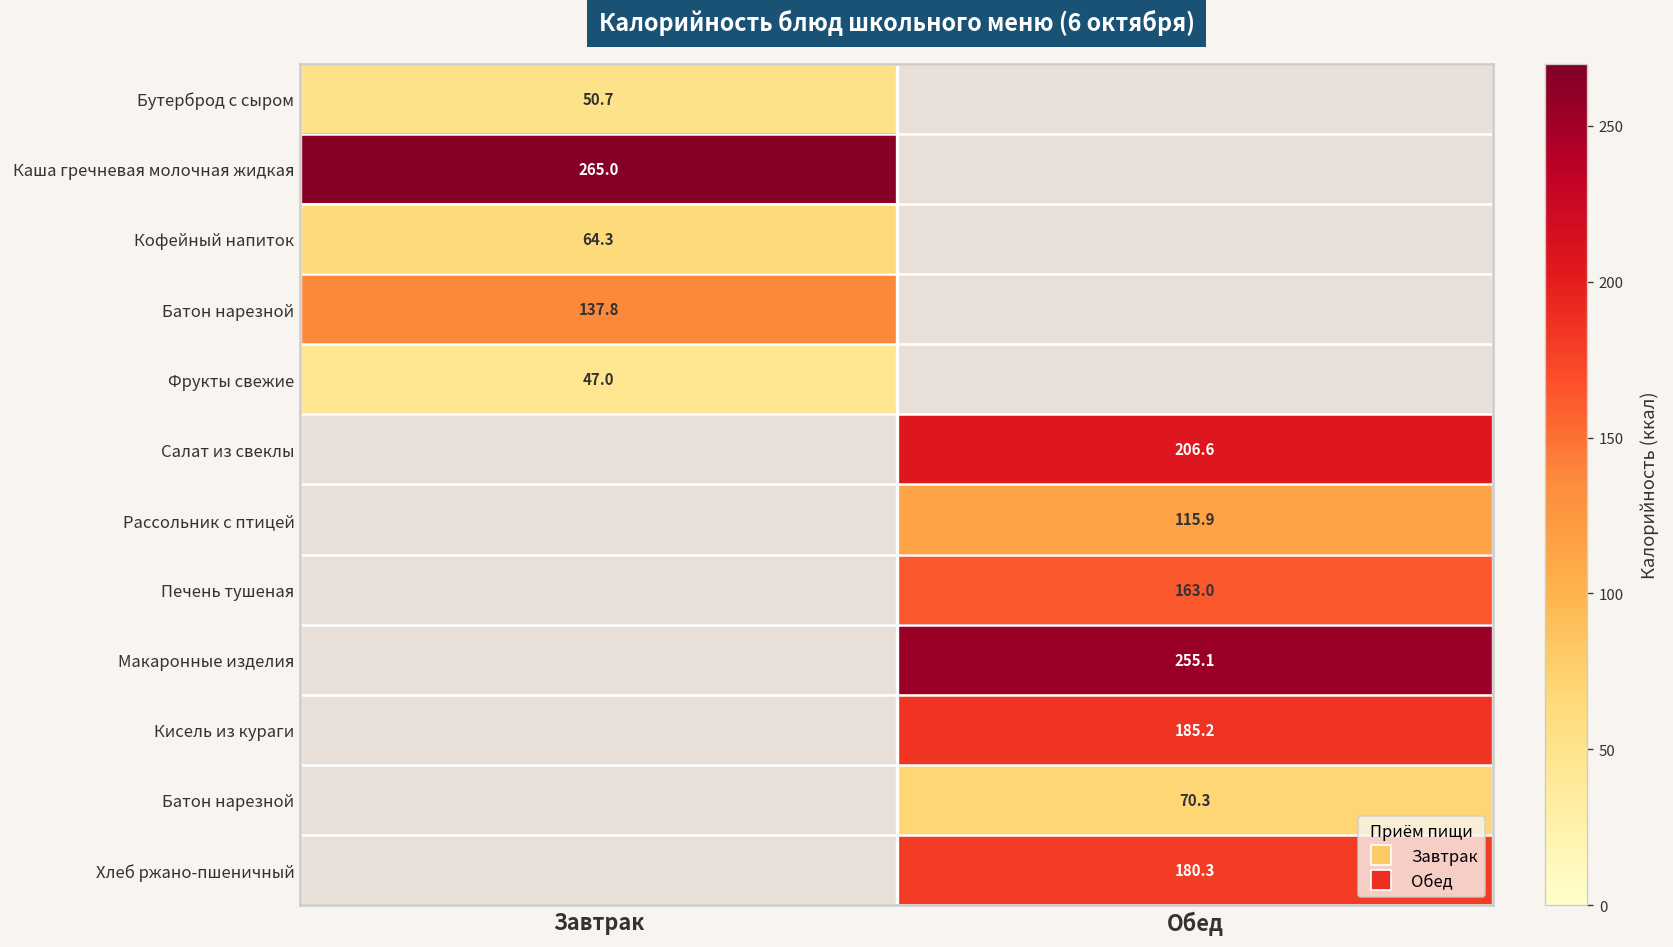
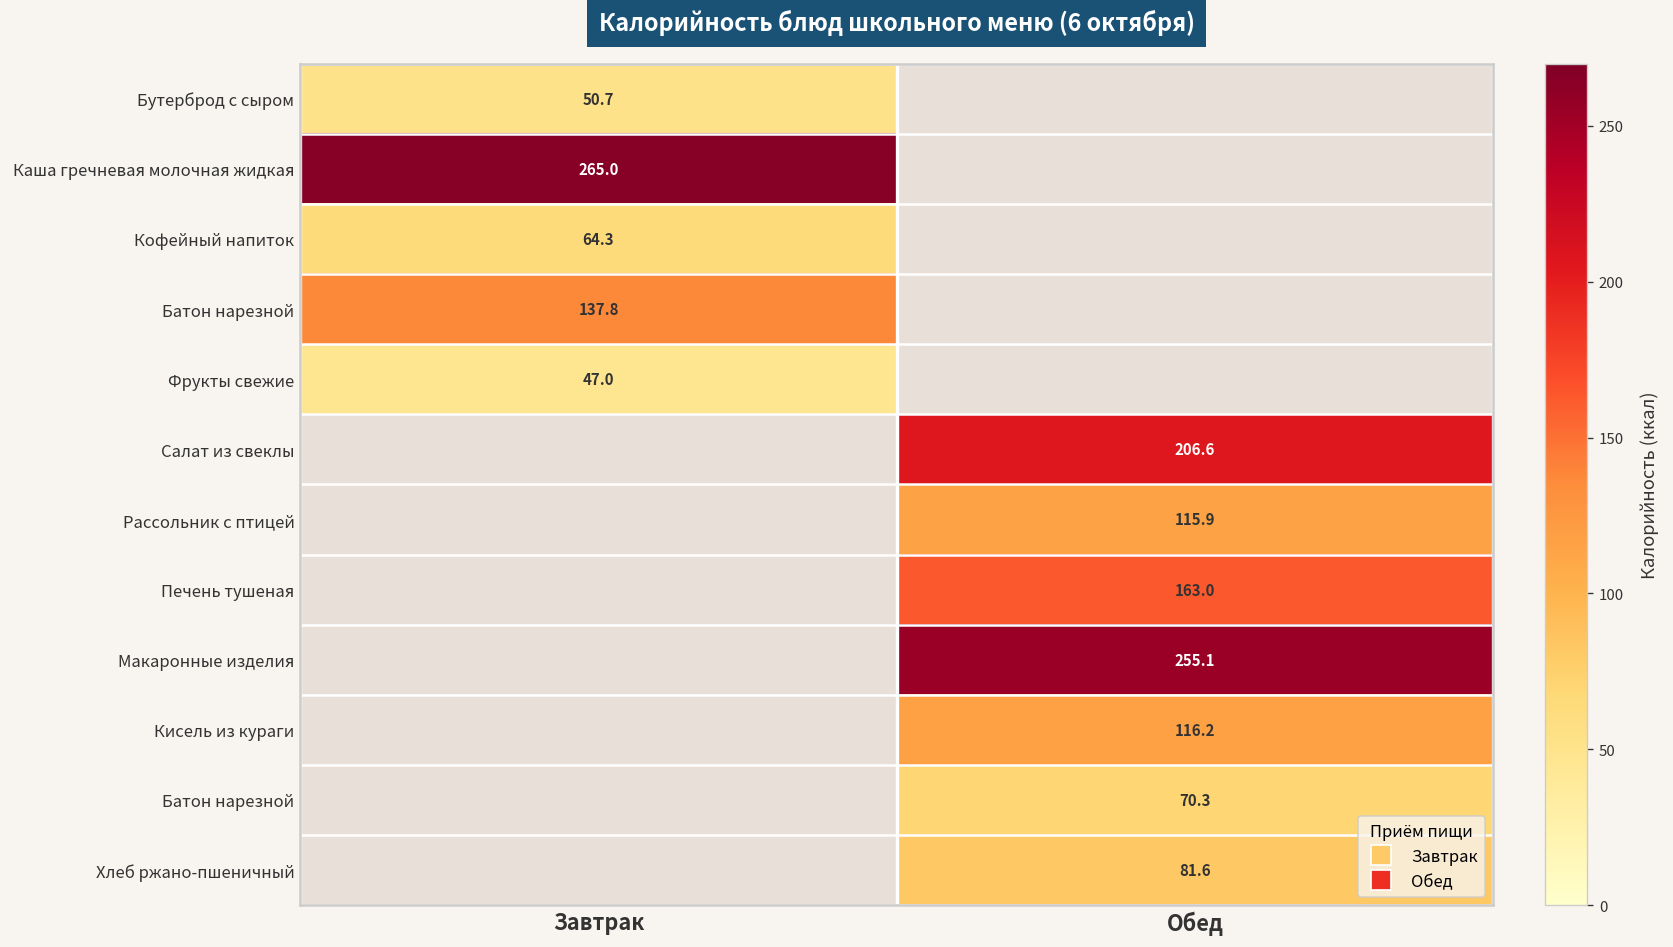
Кисель из кураги, Обед: 185.2 -> 116.2
Хлеб ржано-пшеничный, Обед: 180.3 -> 81.6
